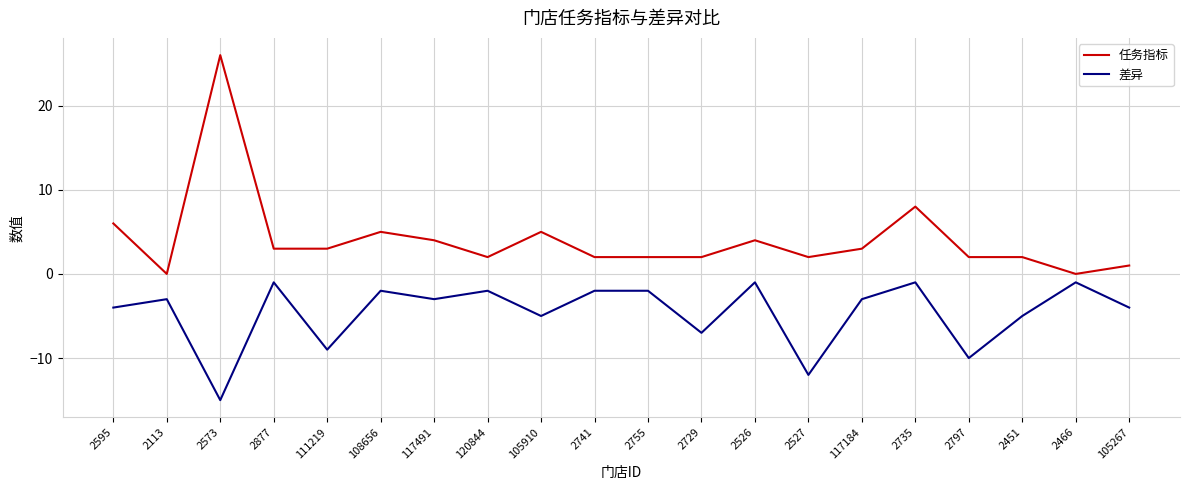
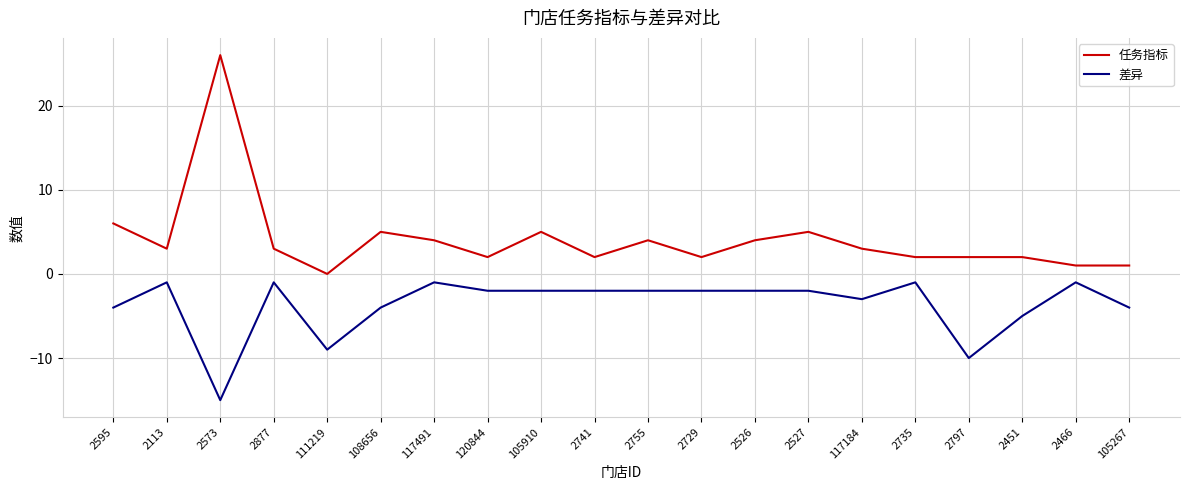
任务指标, 2113: 0 -> 3
差异, 2113: -3 -> -1
任务指标, 111219: 3 -> 0
差异, 108656: -2 -> -4
差异, 117491: -3 -> -1
差异, 105910: -5 -> -2
任务指标, 2755: 2 -> 4
差异, 2729: -7 -> -2
差异, 2526: -1 -> -2
任务指标, 2527: 2 -> 5
差异, 2527: -12 -> -2
任务指标, 2735: 8 -> 2
任务指标, 2466: 0 -> 1
